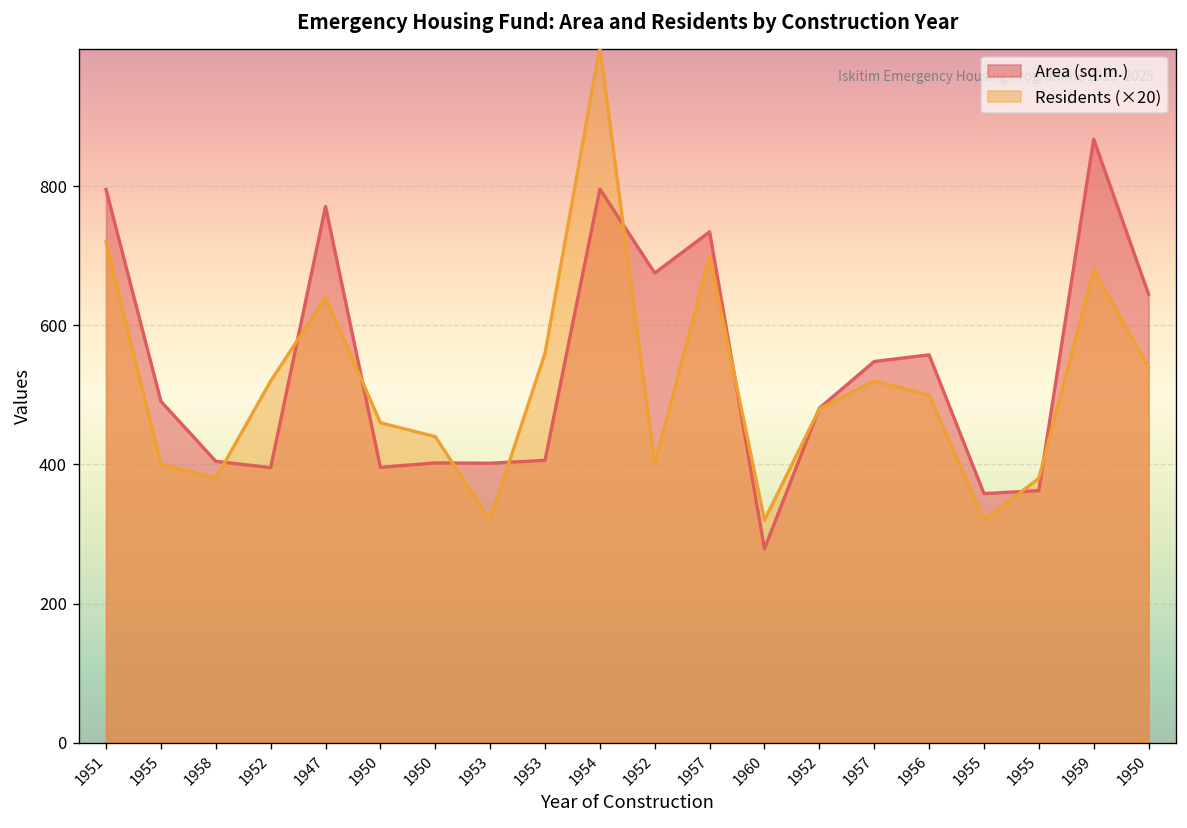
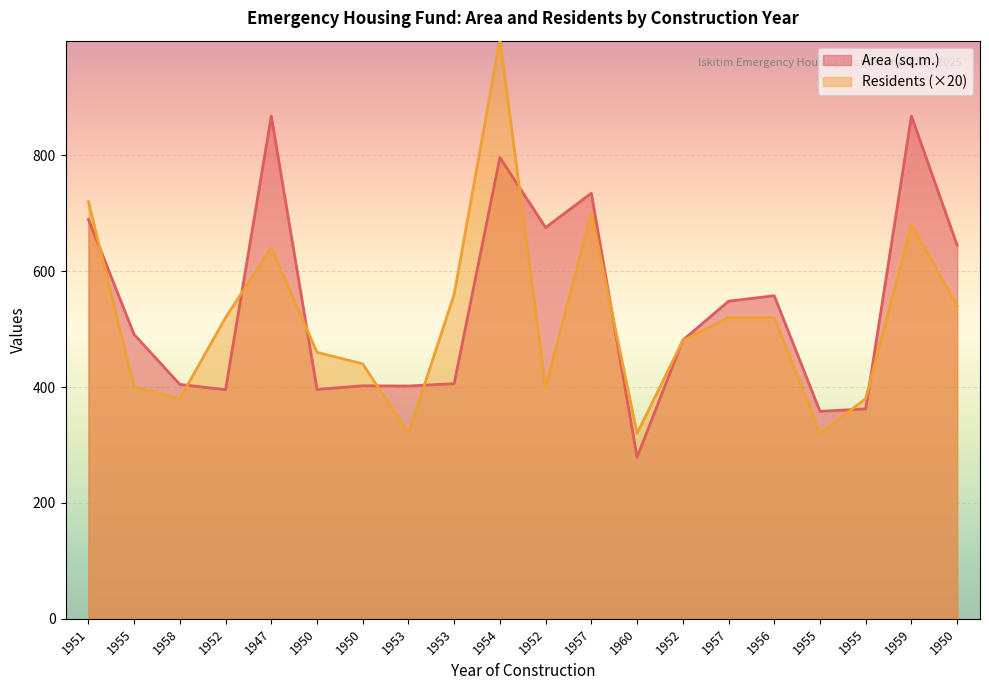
Area (sq.m.), 1951: 800 -> 690
Area (sq.m.), 1947: 770 -> 870
Residents (×20), 1956: 500 -> 520
